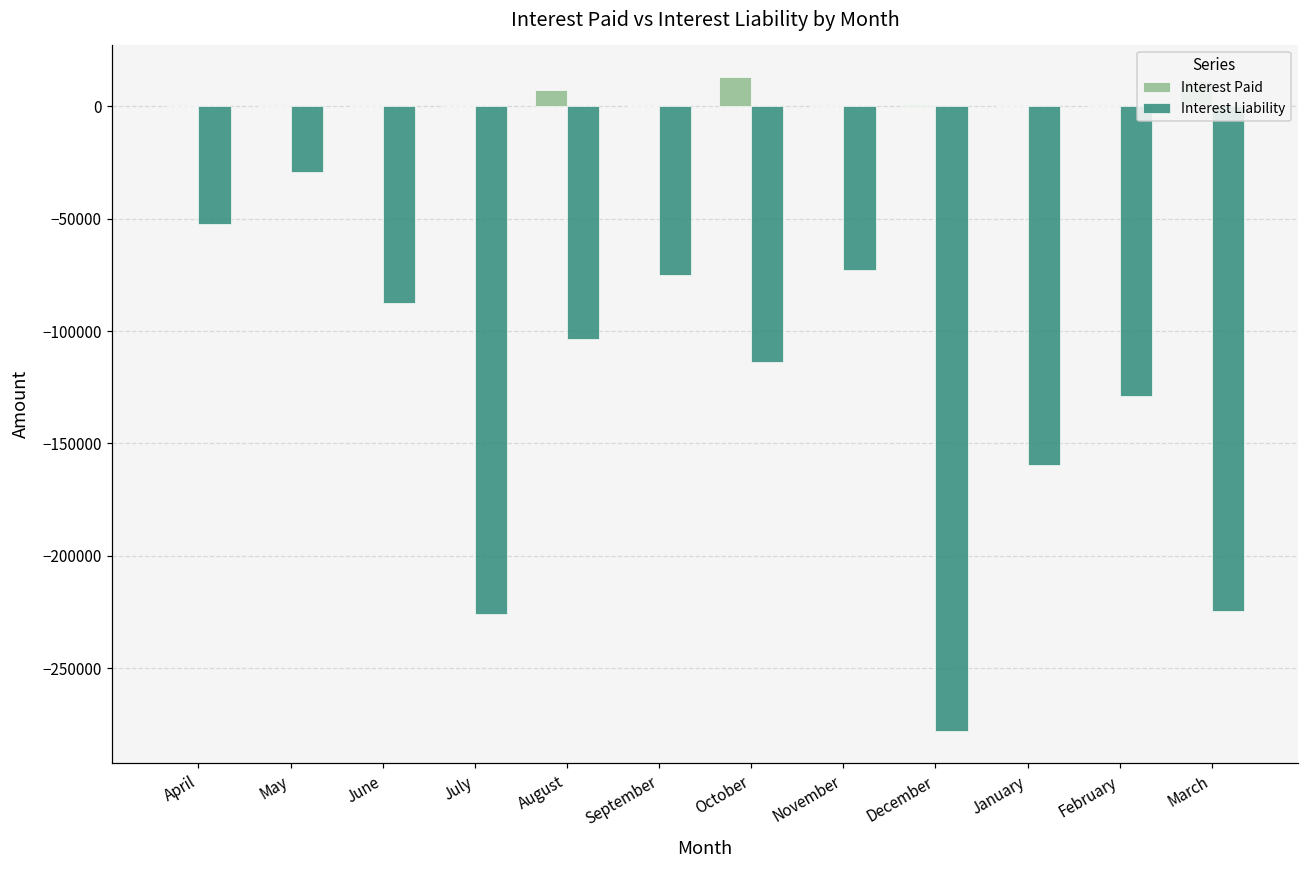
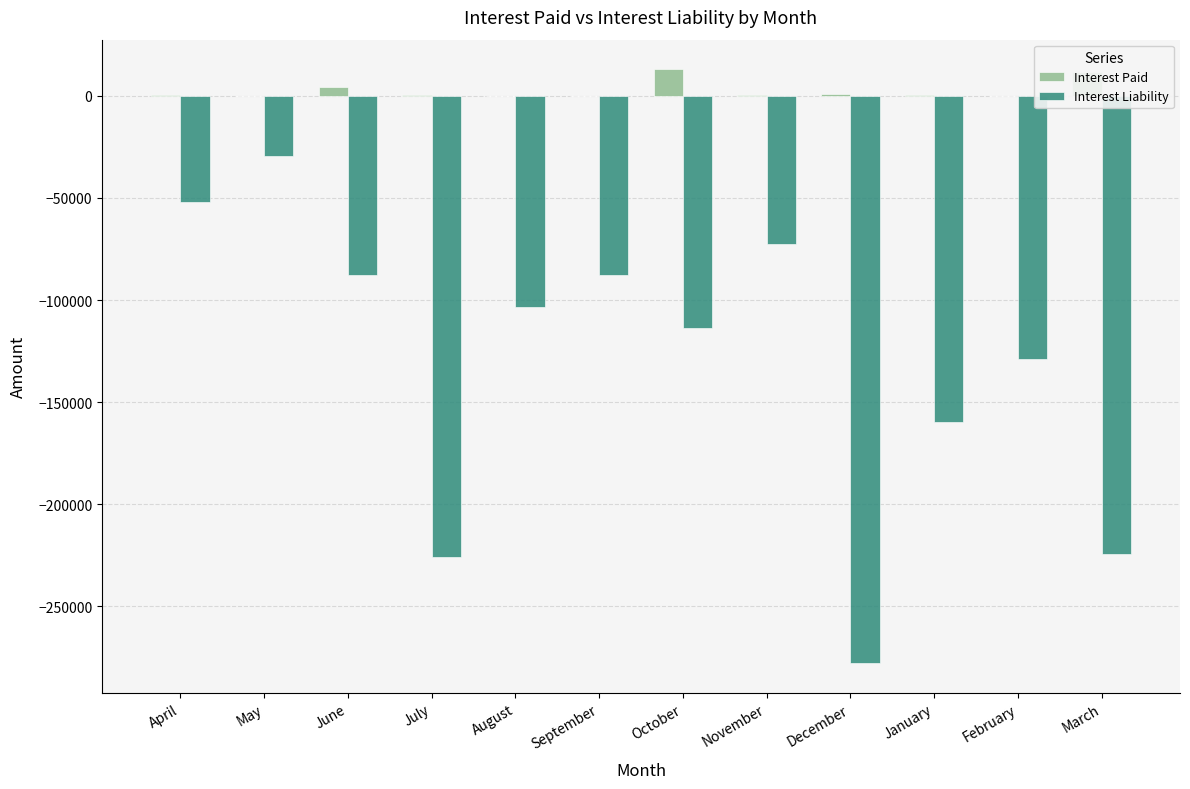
Interest Paid, June: 0 -> 4000
Interest Paid, August: 7000 -> 0
Interest Liability, September: -75000 -> -88000
